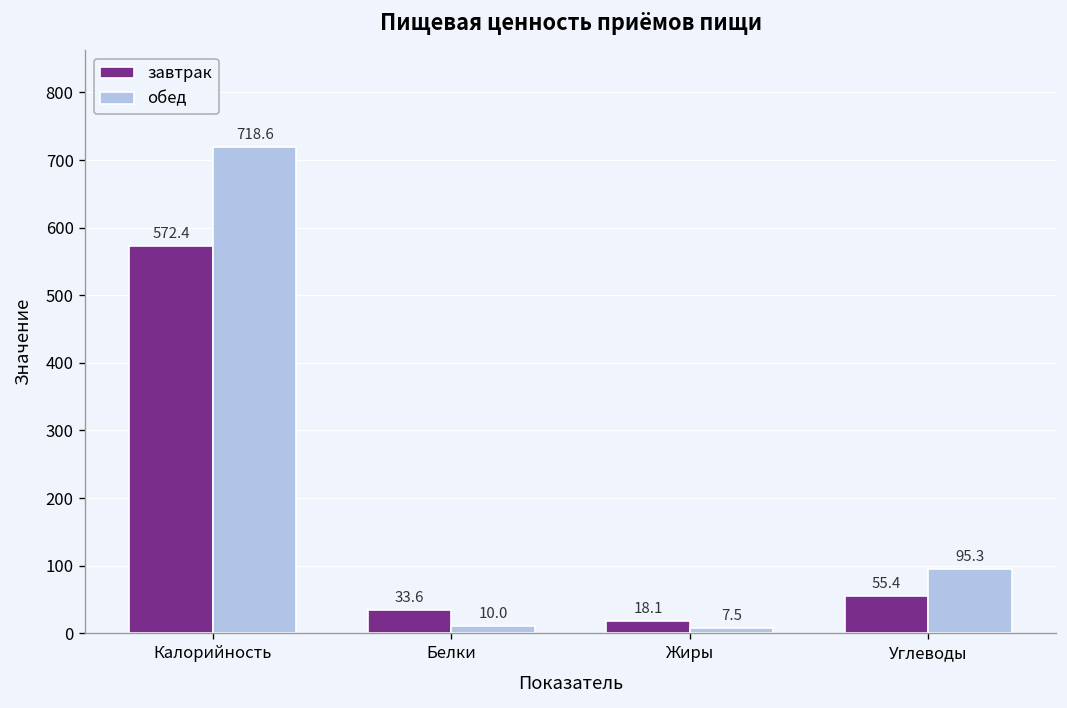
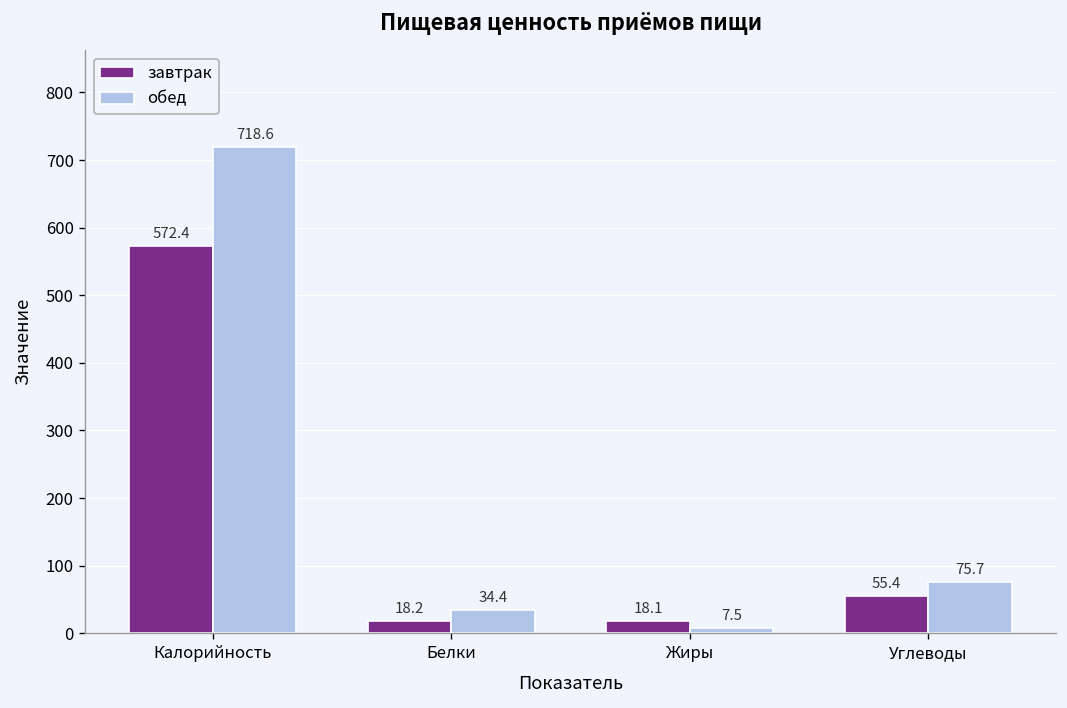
завтрак, Белки: 33.6 -> 18.2
обед, Белки: 10.0 -> 34.4
обед, Углеводы: 95.3 -> 75.7
